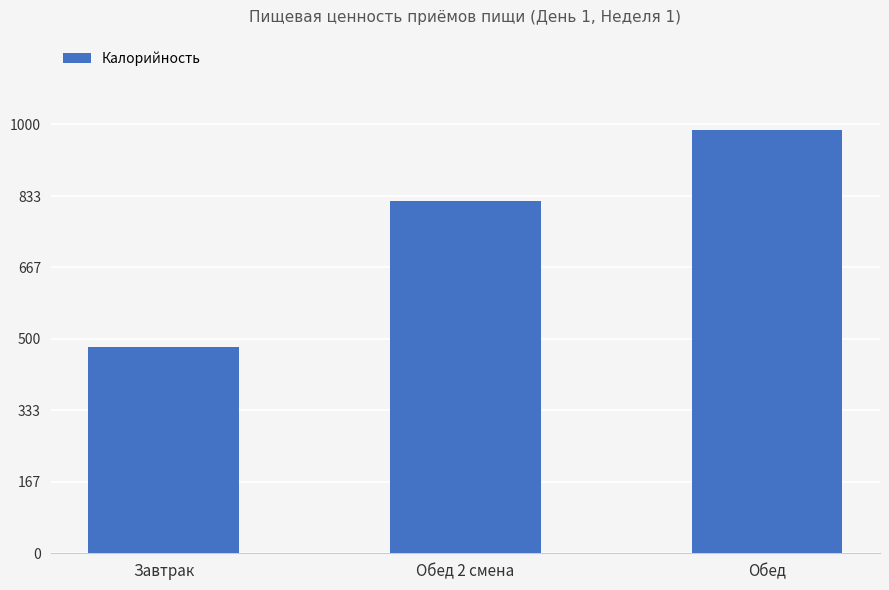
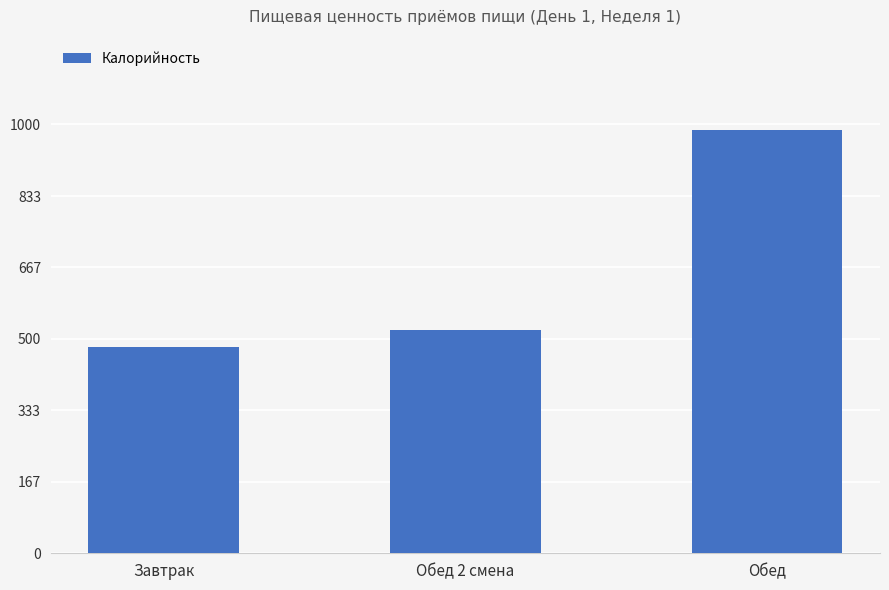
Обед 2 смена: 820 -> 520
